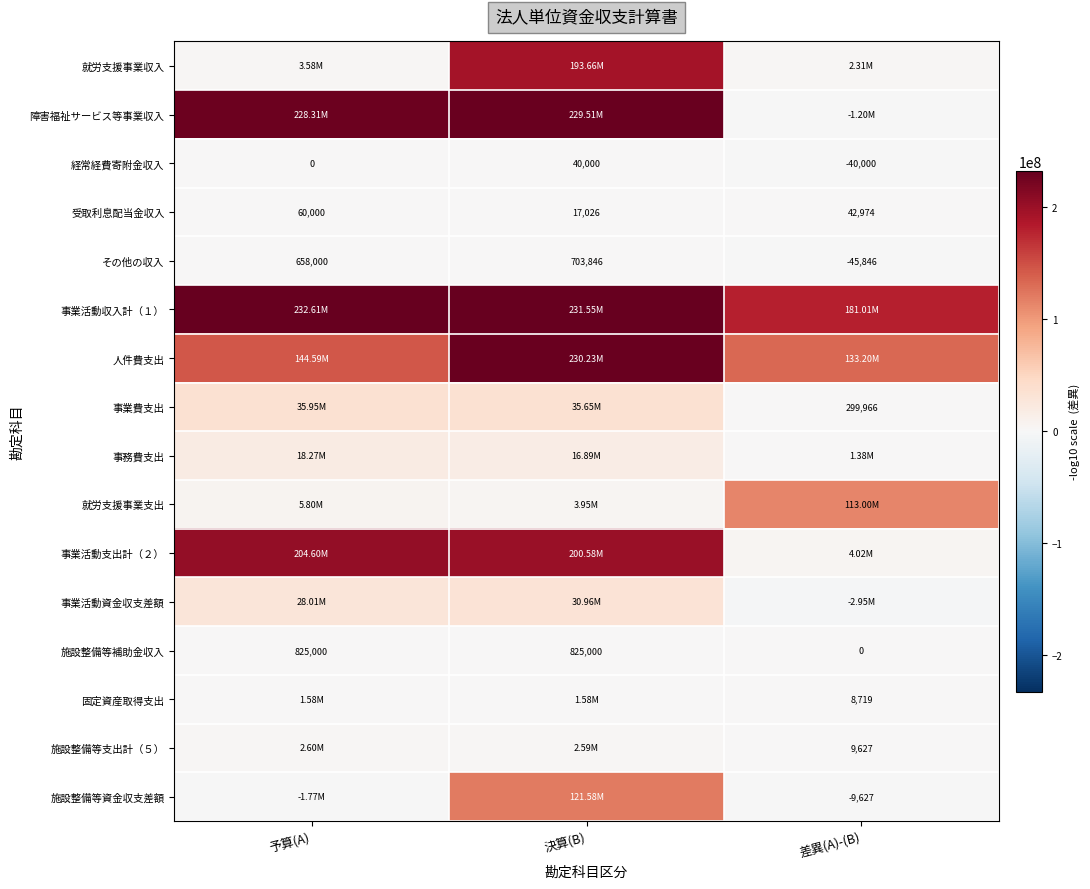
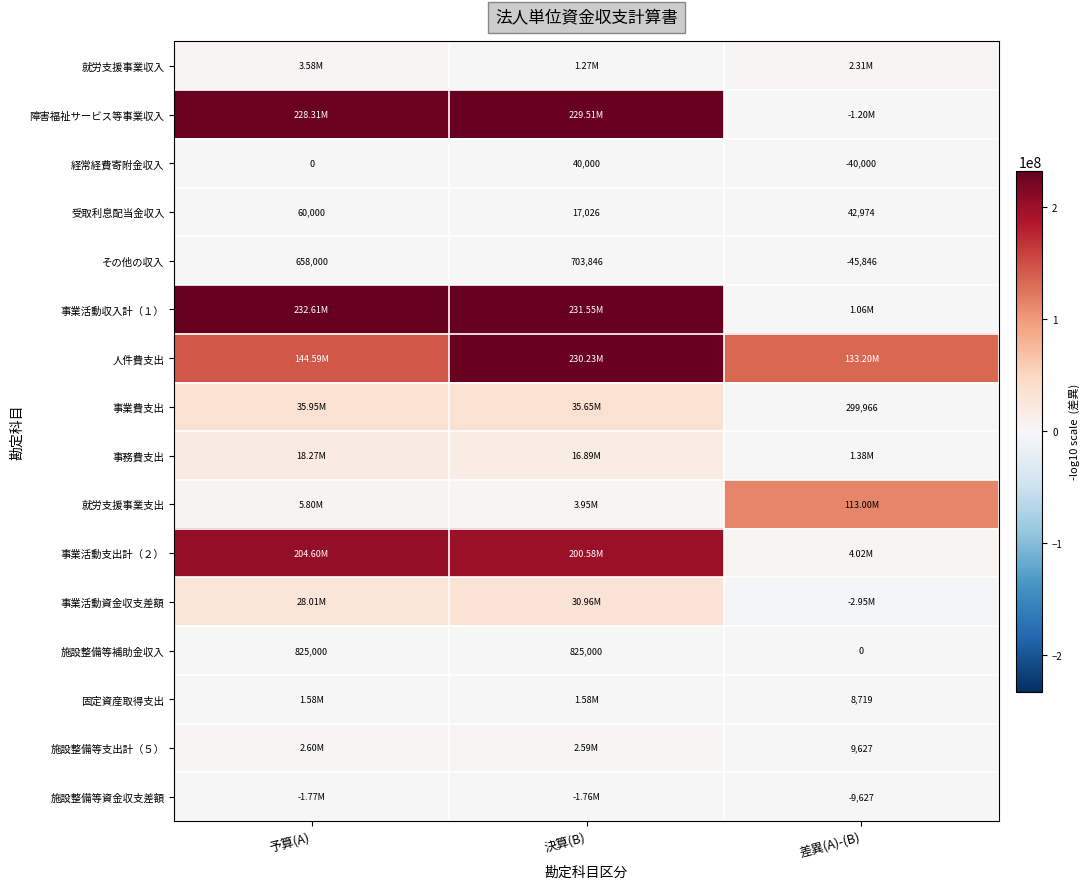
就労支援事業収入, 決算(B): 193.66M -> 1.27M
事業活動収入計（１）, 差異(A)-(B): 181.01M -> 1.06M
施設整備等資金収支差額, 決算(B): 121.58M -> -1.76M
